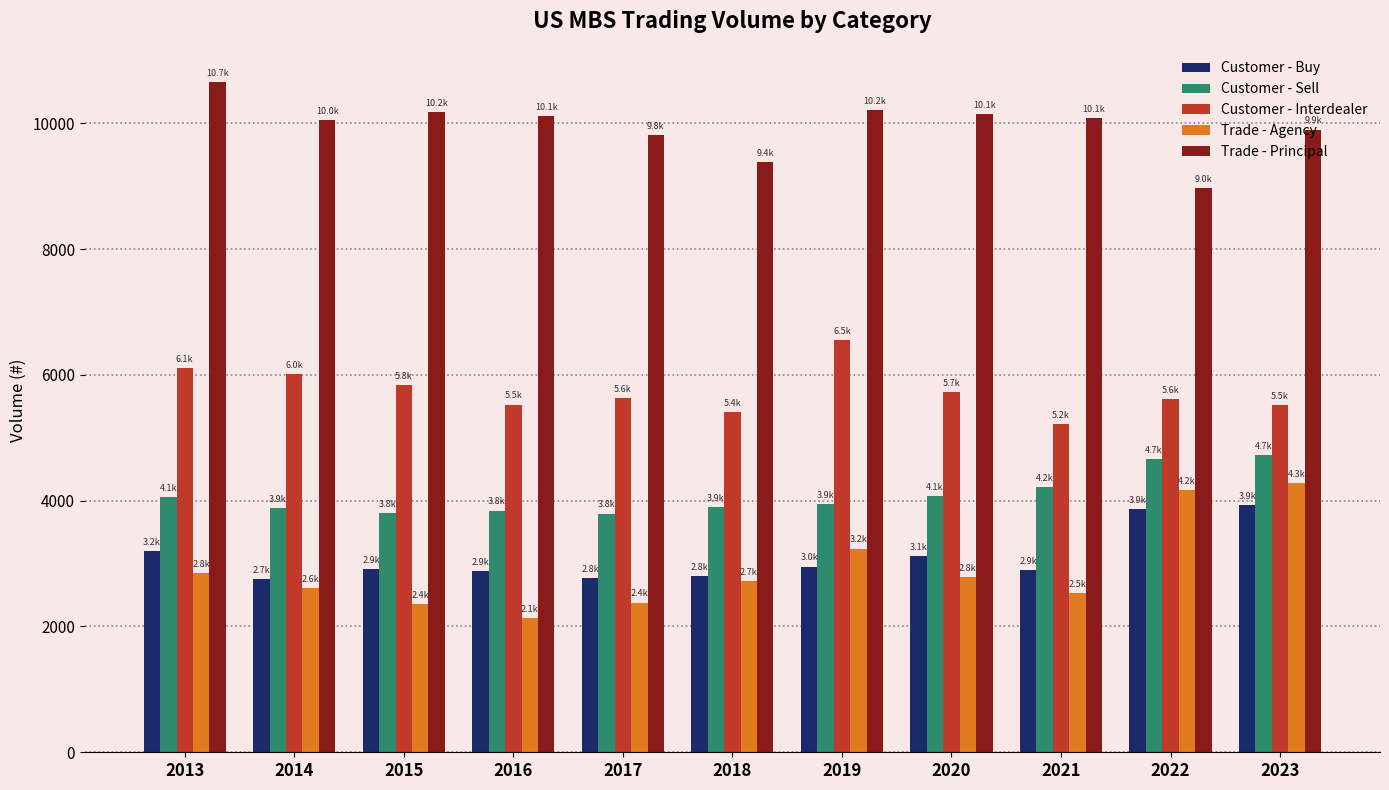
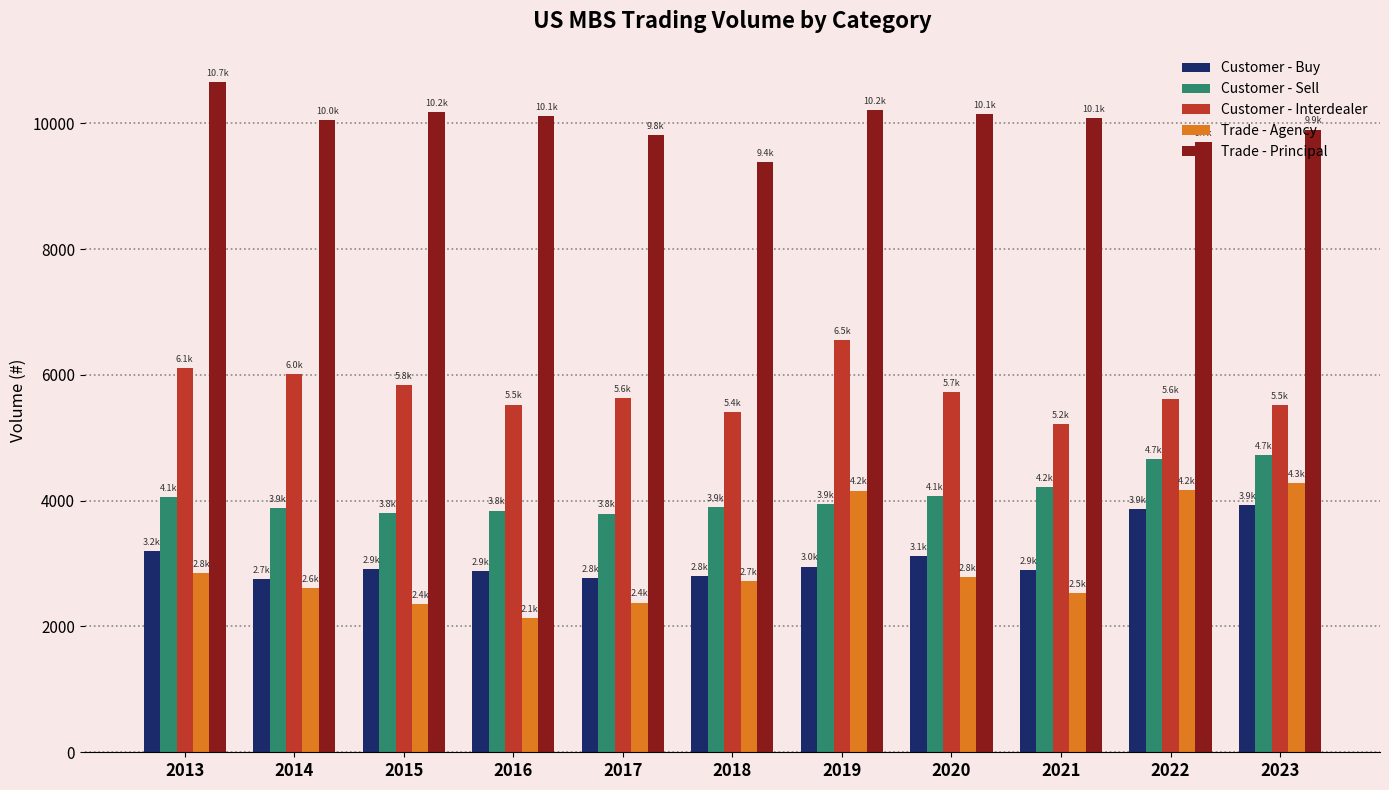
Trade - Agency, 2019: 3.2k -> 4.2k
Trade - Principal, 2022: 9.0k -> 9.7k
